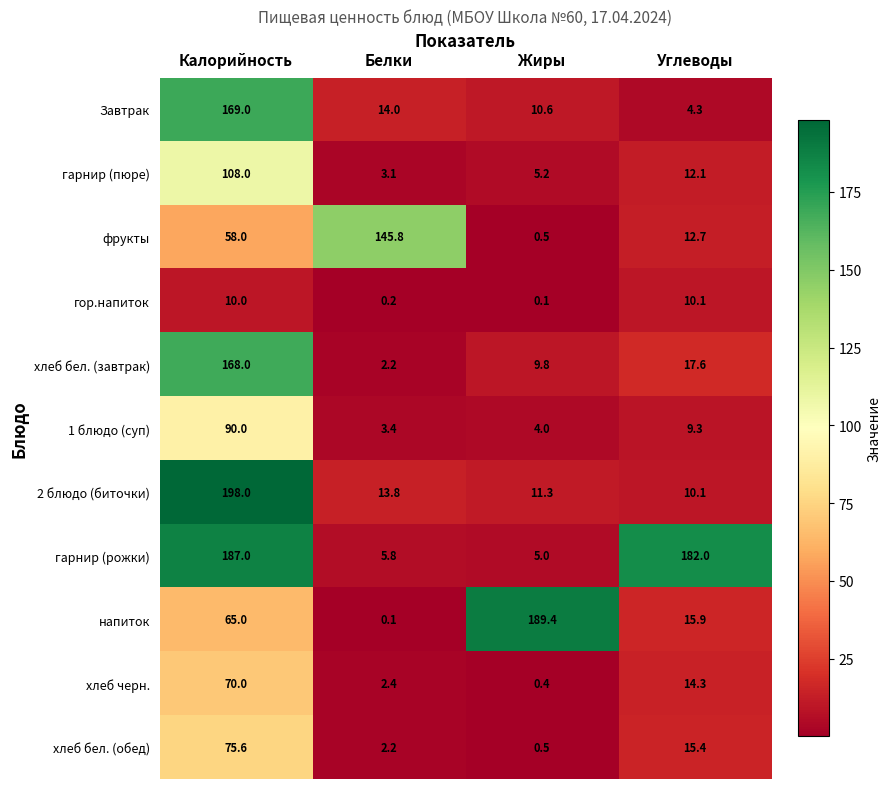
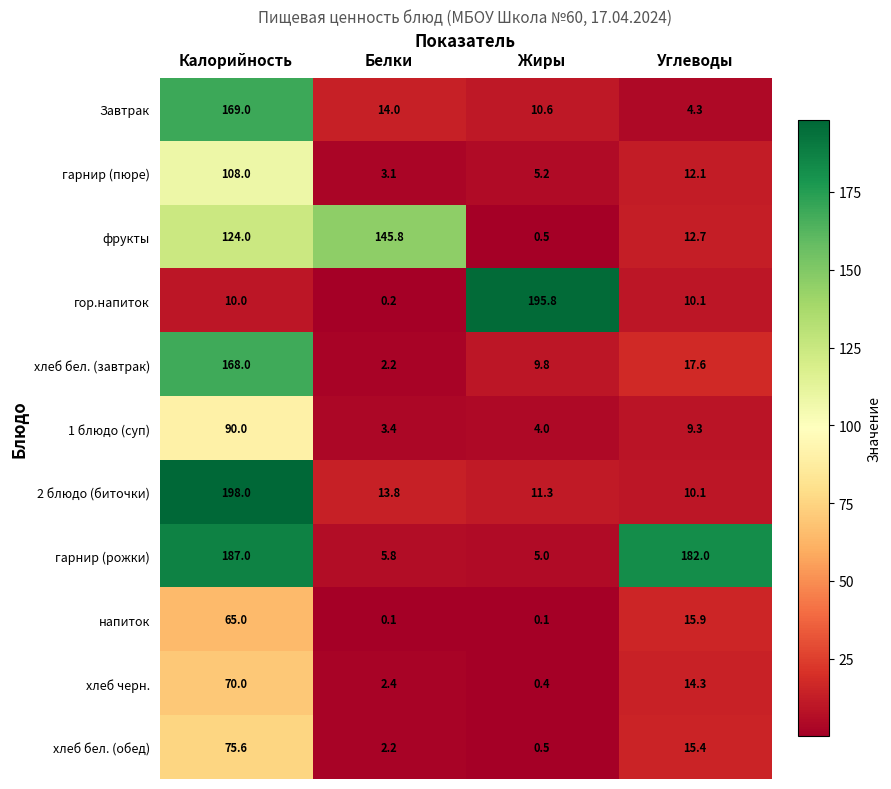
фрукты, Калорийность: 58.0 -> 124.0
гор.напиток, Жиры: 0.1 -> 195.8
напиток, Жиры: 189.4 -> 0.1
